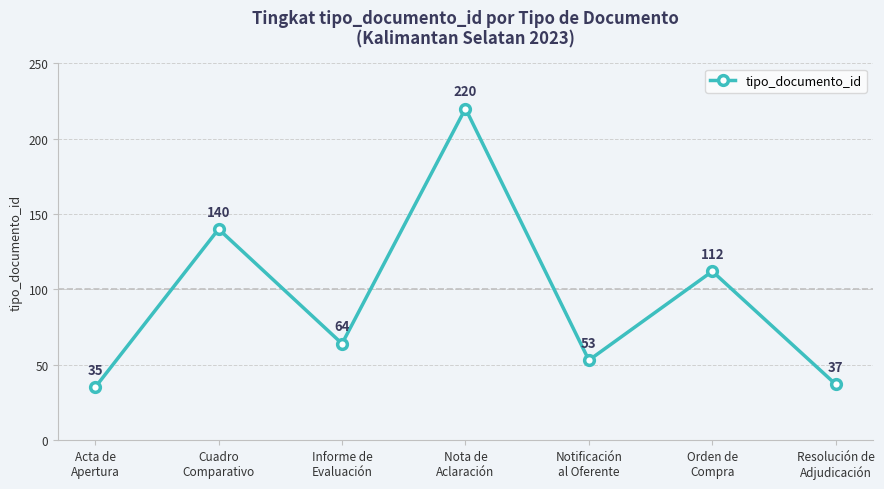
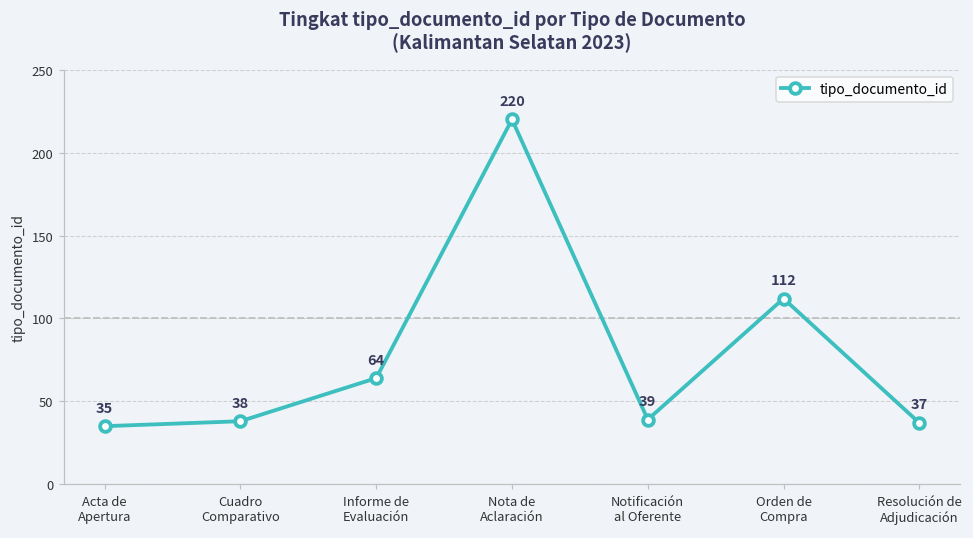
Cuadro Comparativo: 140 -> 38
Notificación al Oferente: 53 -> 39
